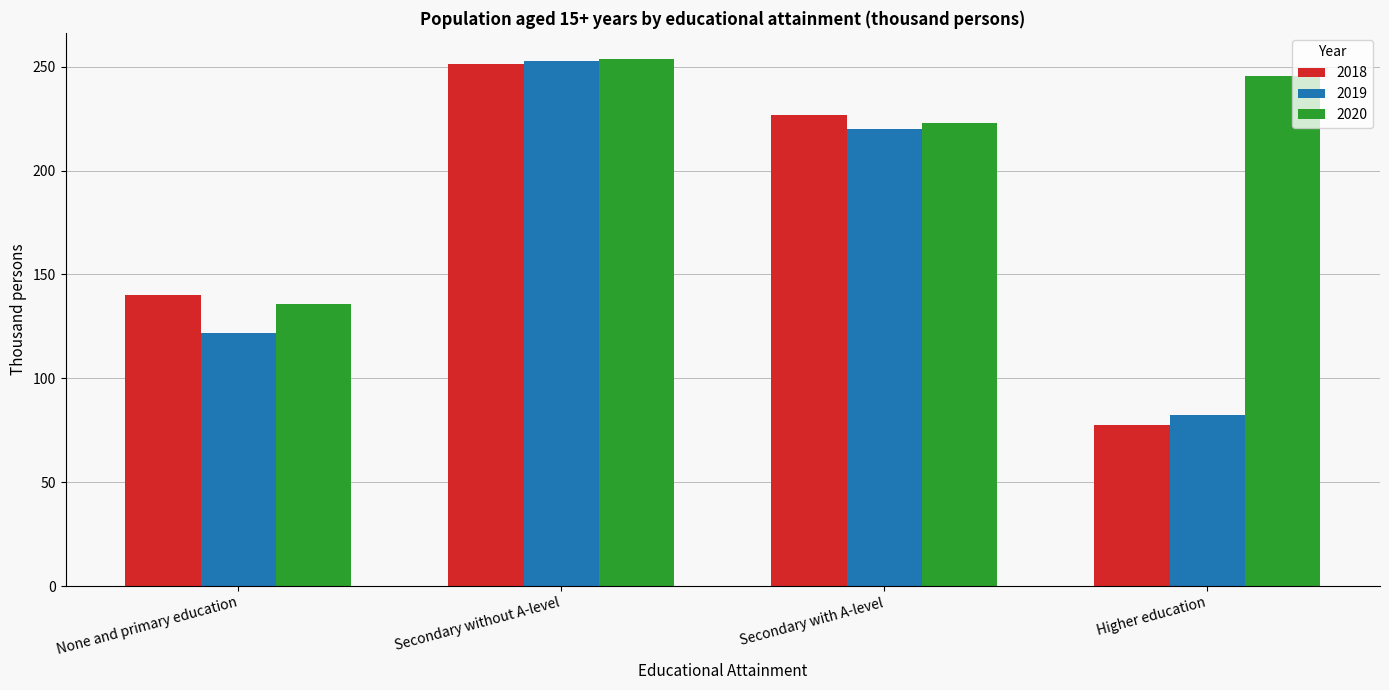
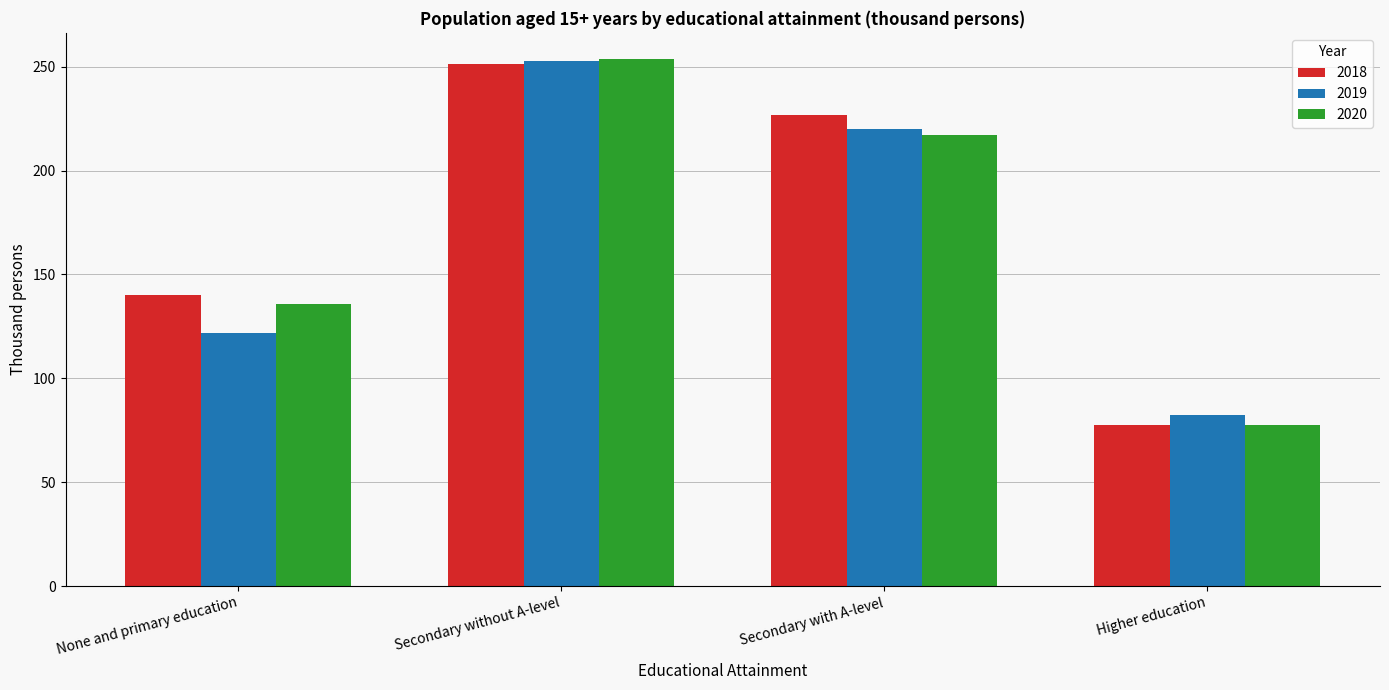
2020, Secondary with A-level: 223 -> 217
2020, Higher education: 246 -> 77
